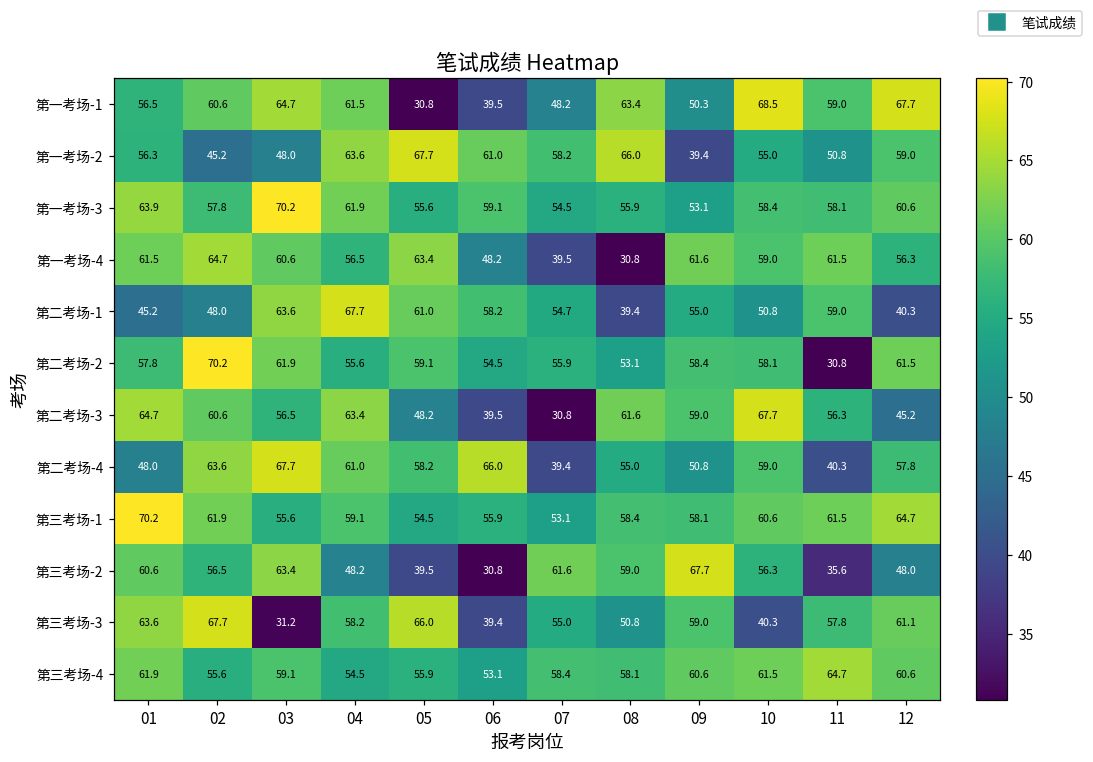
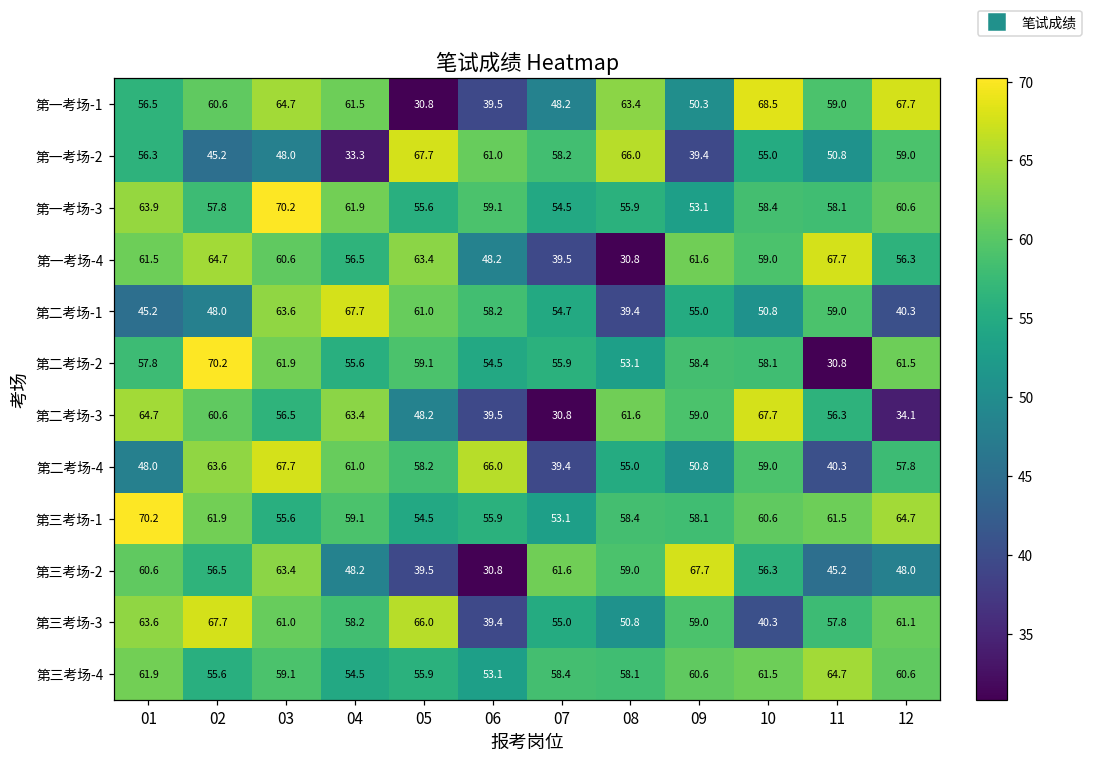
第一考场-2, 04: 63.6 -> 33.3
第一考场-4, 11: 61.5 -> 67.7
第二考场-3, 12: 45.2 -> 34.1
第三考场-2, 11: 35.6 -> 45.2
第三考场-3, 03: 31.2 -> 61.0
